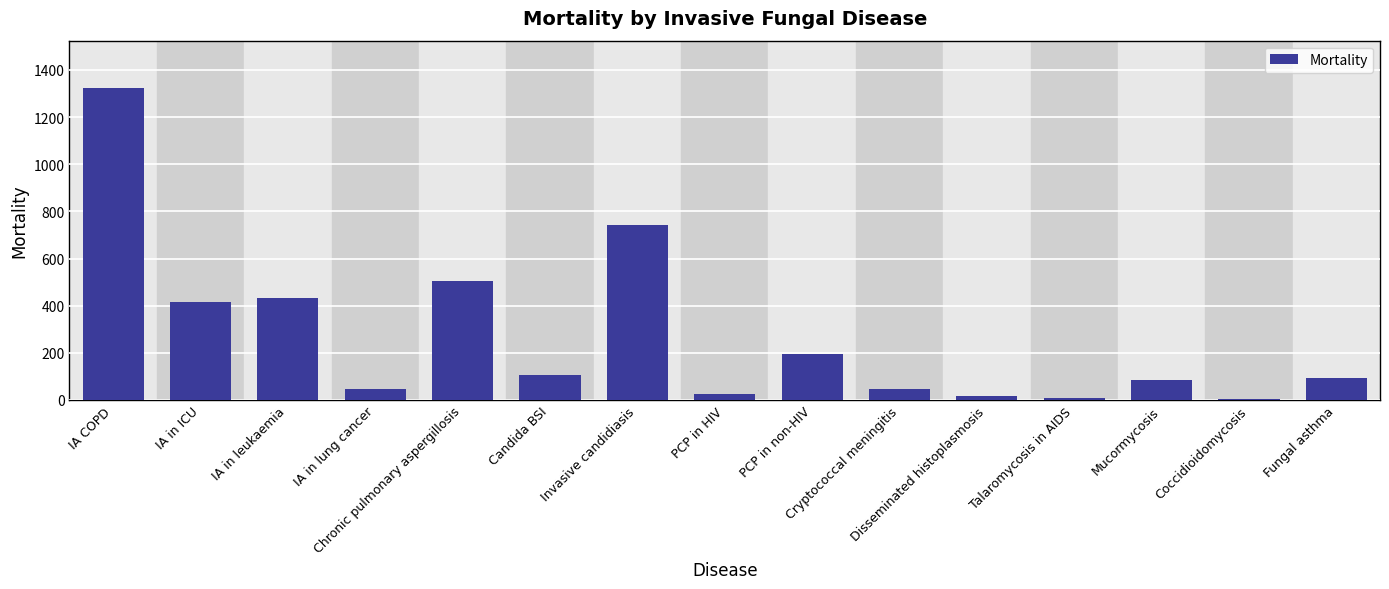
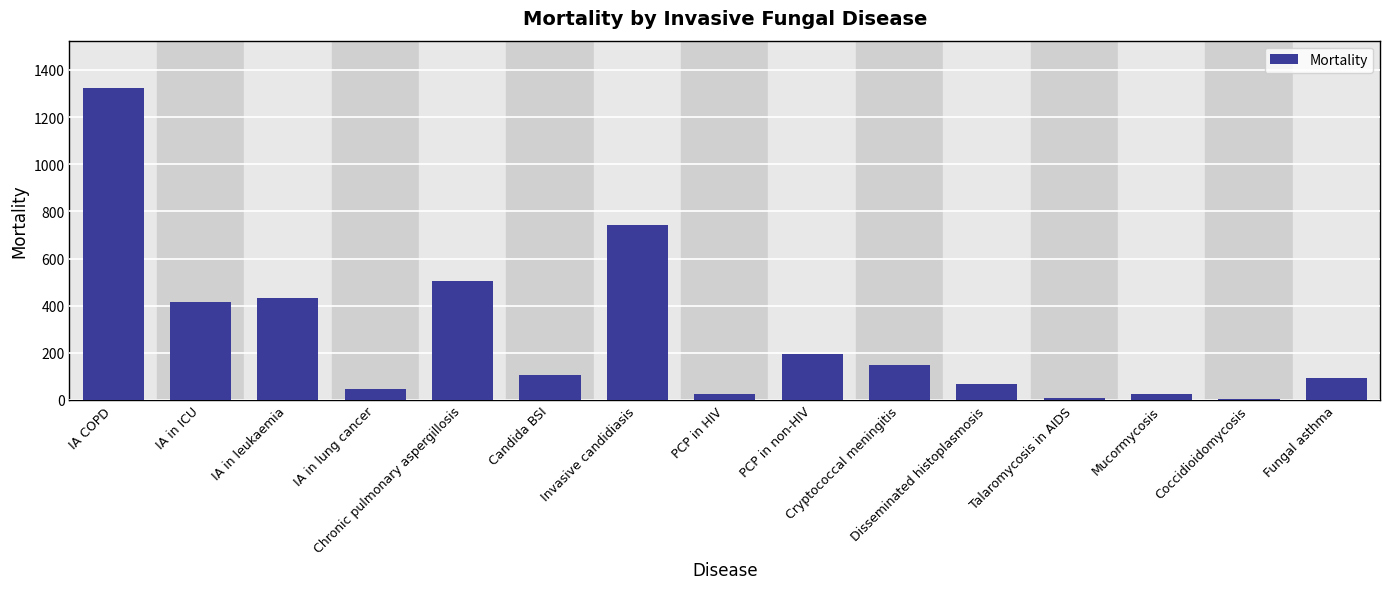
Cryptococcal meningitis: 50 -> 150
Disseminated histoplasmosis: 20 -> 70
Mucormycosis: 80 -> 30
